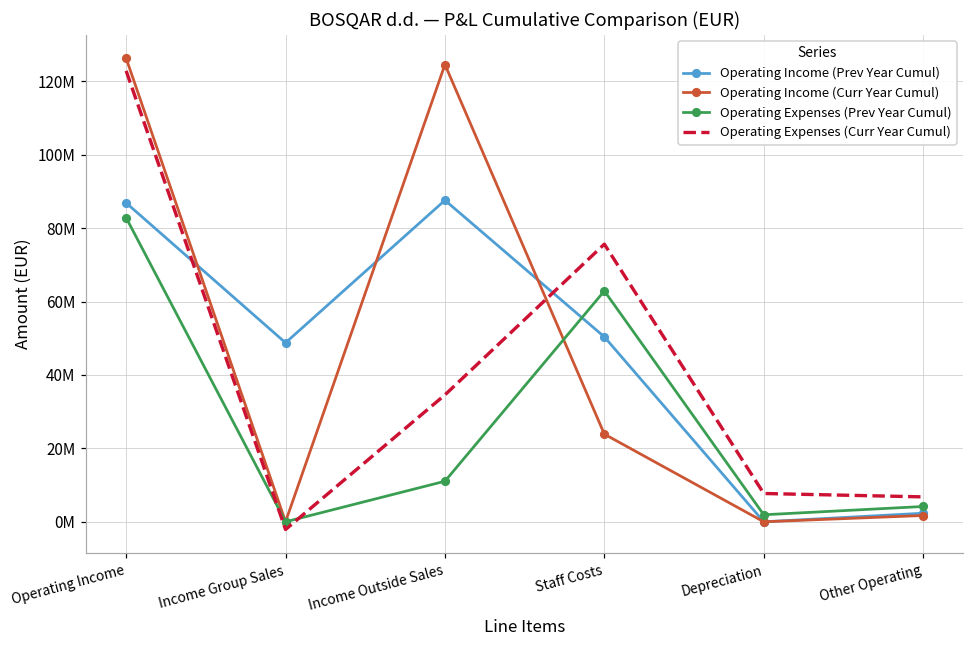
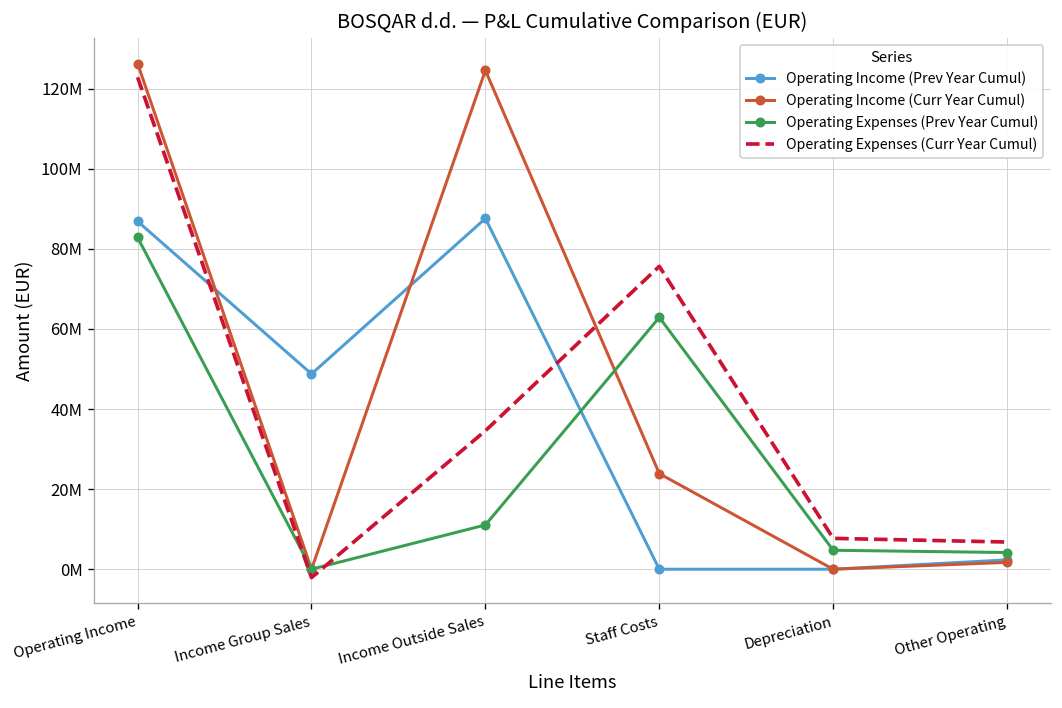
Operating Income (Prev Year Cumul), Staff Costs: 50000000 -> 0
Operating Expenses (Prev Year Cumul), Depreciation: 2000000 -> 5000000
